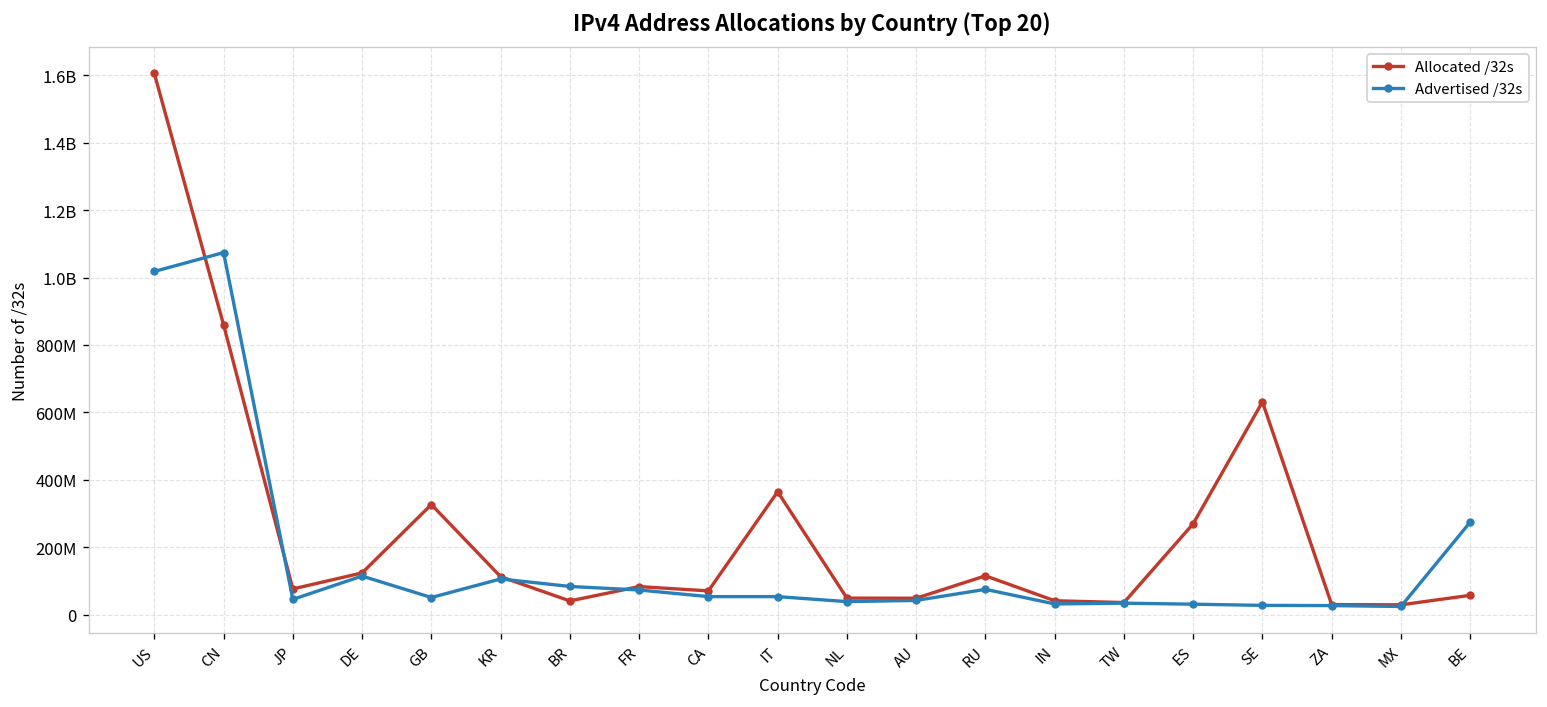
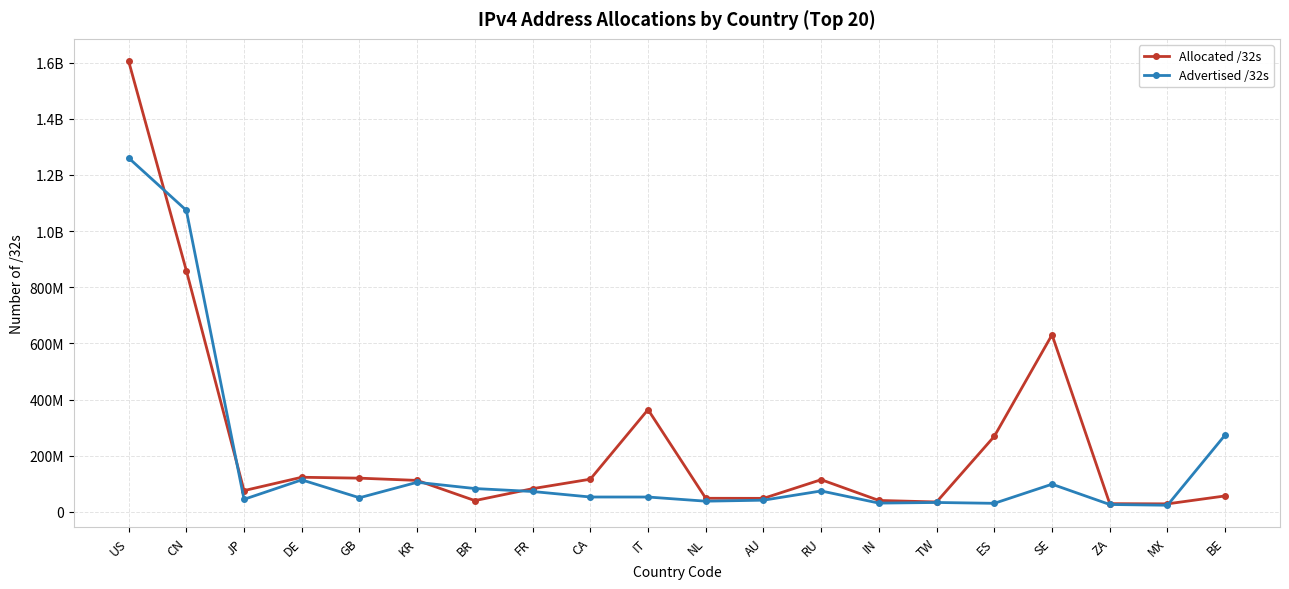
Advertised /32s, US: 1020000000 -> 1260000000
Allocated /32s, GB: 330000000 -> 120000000
Allocated /32s, CA: 70000000 -> 120000000
Advertised /32s, SE: 30000000 -> 100000000
